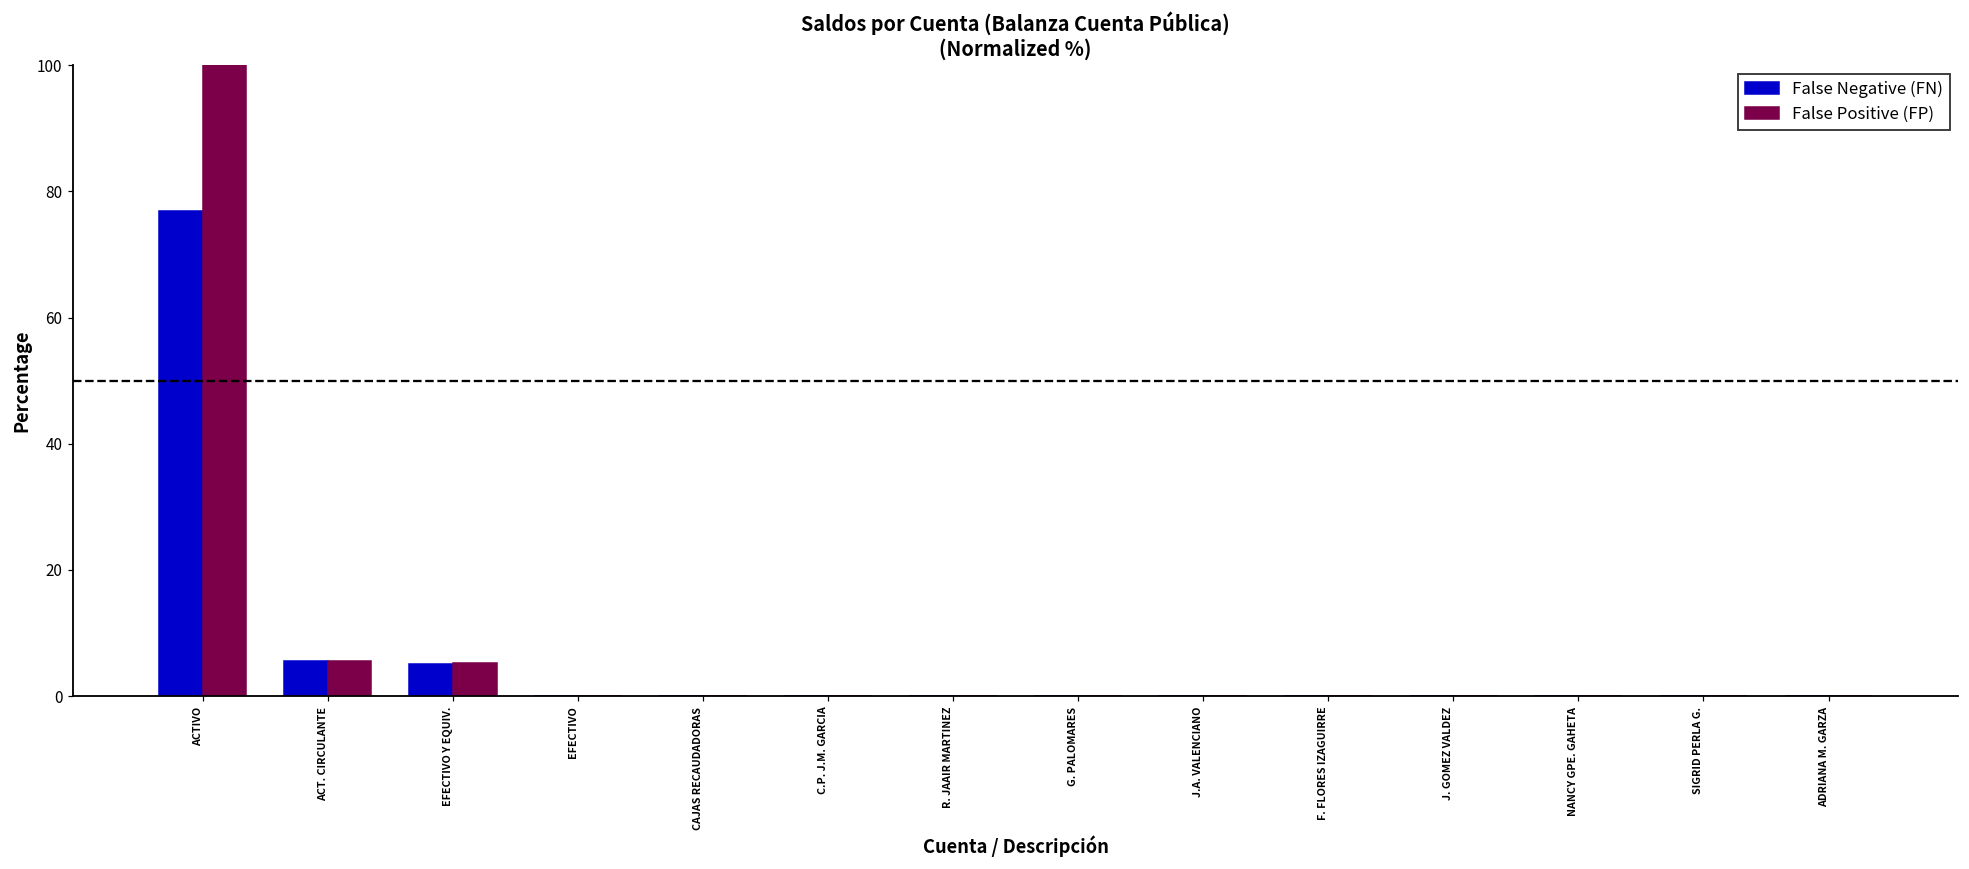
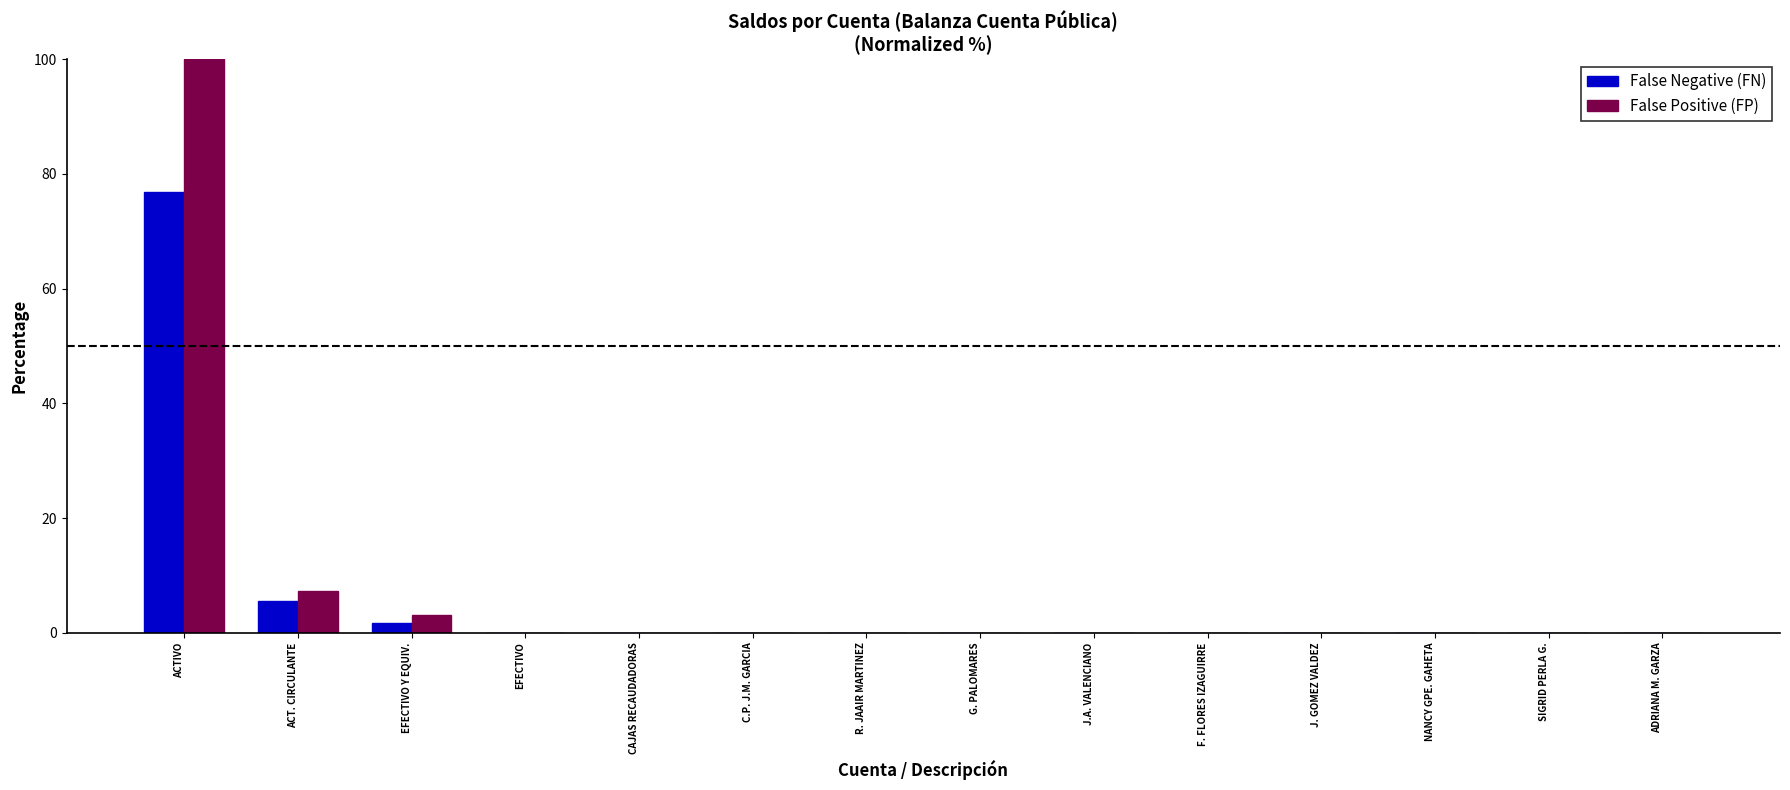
False Positive (FP), ACT. CIRCULANTE: 6 -> 7
False Negative (FN), EFECTIVO Y EQUIV.: 5 -> 2
False Positive (FP), EFECTIVO Y EQUIV.: 5 -> 3
